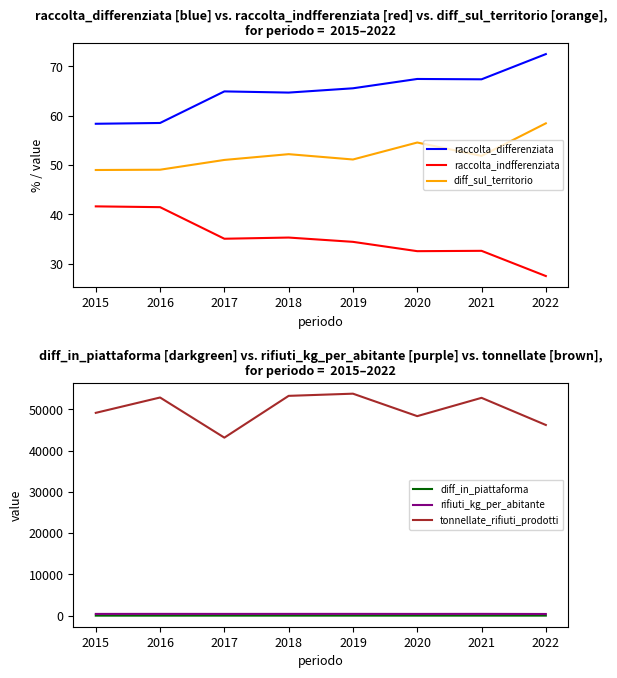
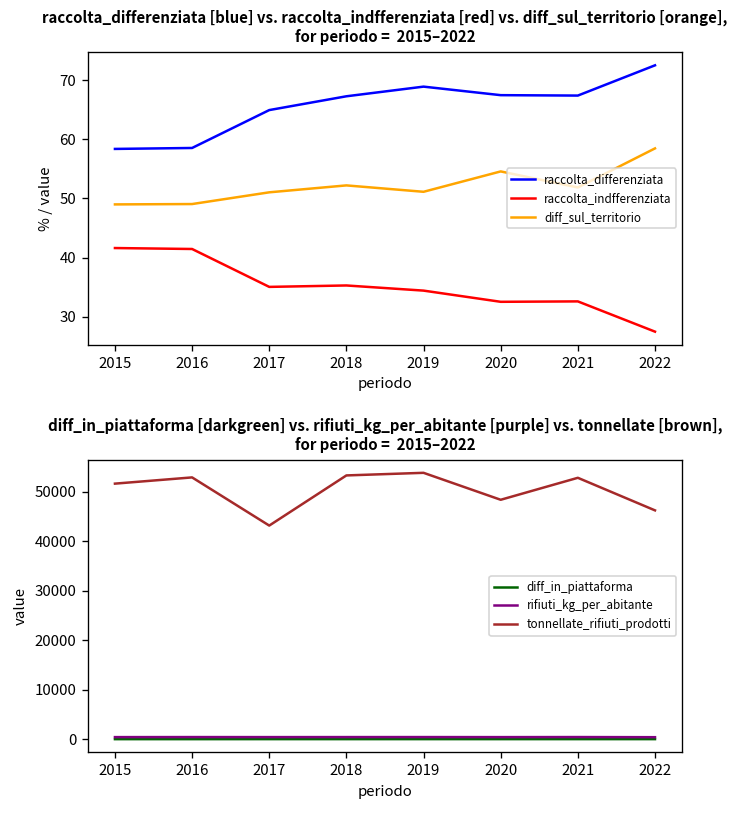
raccolta_differenziata [blue] vs. raccolta_indfferenziata [red] vs. diff_sul_territorio [orange], for periodo = 2015–2022, raccolta_differenziata, 2018: 65 -> 67
raccolta_differenziata [blue] vs. raccolta_indfferenziata [red] vs. diff_sul_territorio [orange], for periodo = 2015–2022, raccolta_differenziata, 2019: 66 -> 69
diff_in_piattaforma [darkgreen] vs. rifiuti_kg_per_abitante [purple] vs. tonnellate [brown], for periodo = 2015–2022, tonnellate_rifiuti_prodotti, 2015: 49000 -> 52000
